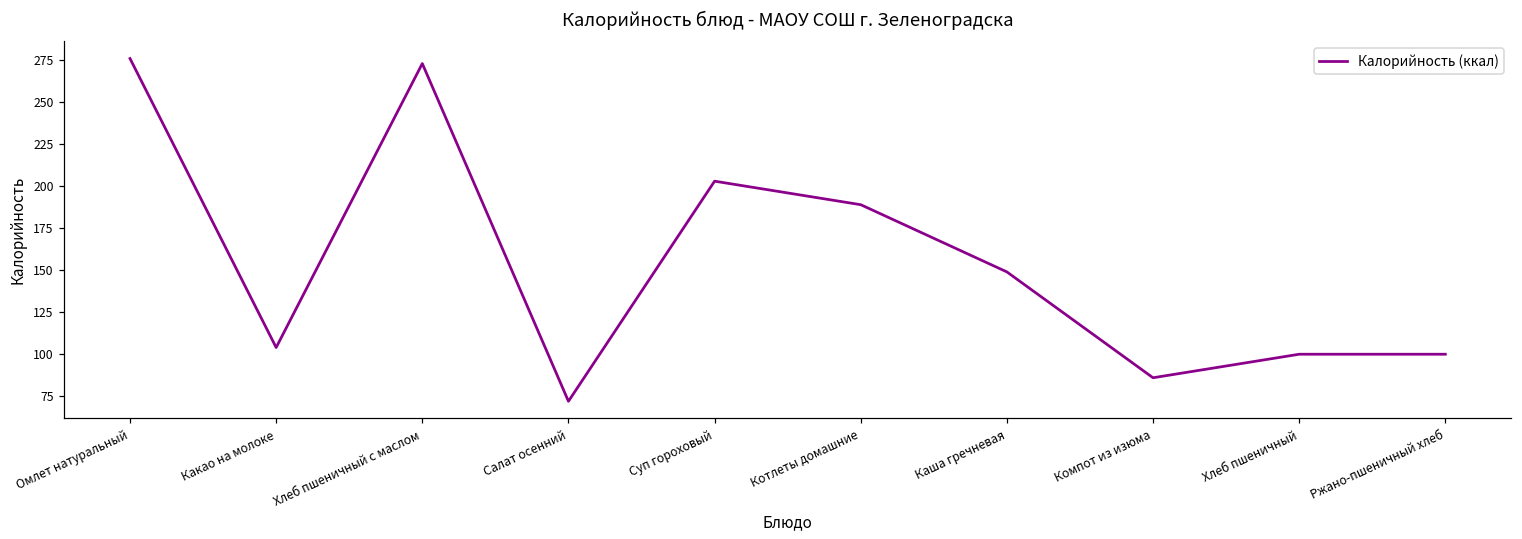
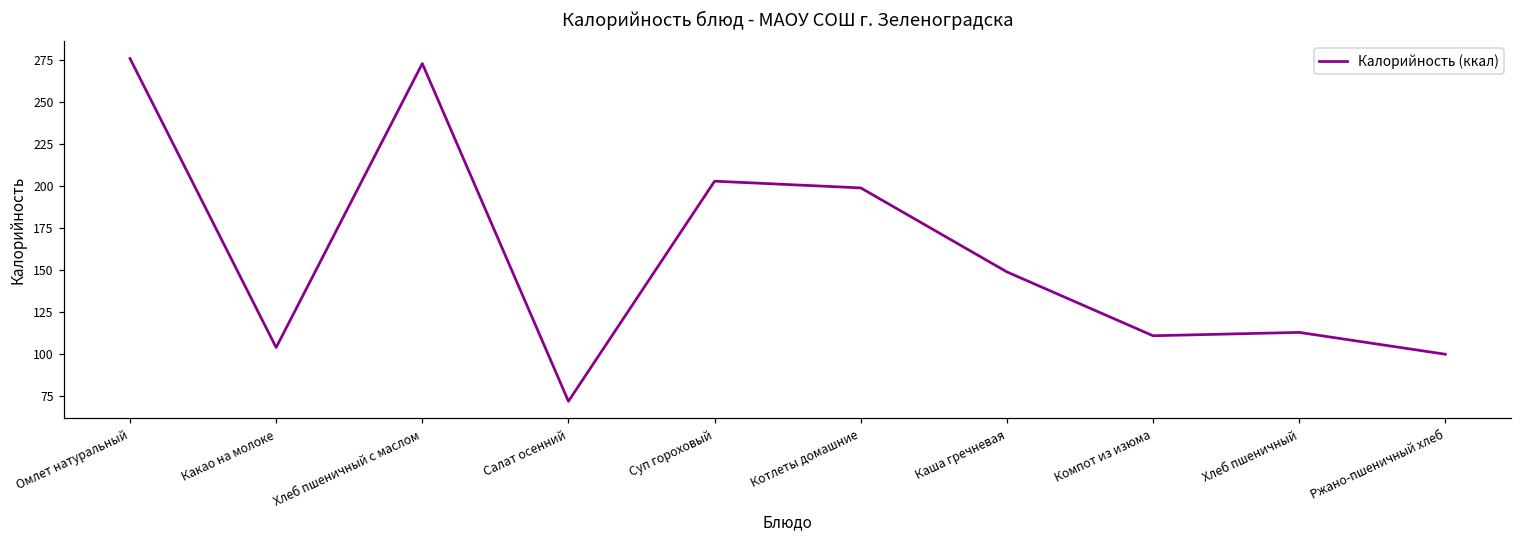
Котлеты домашние: 189 -> 199
Компот из изюма: 86 -> 111
Хлеб пшеничный: 100 -> 113
